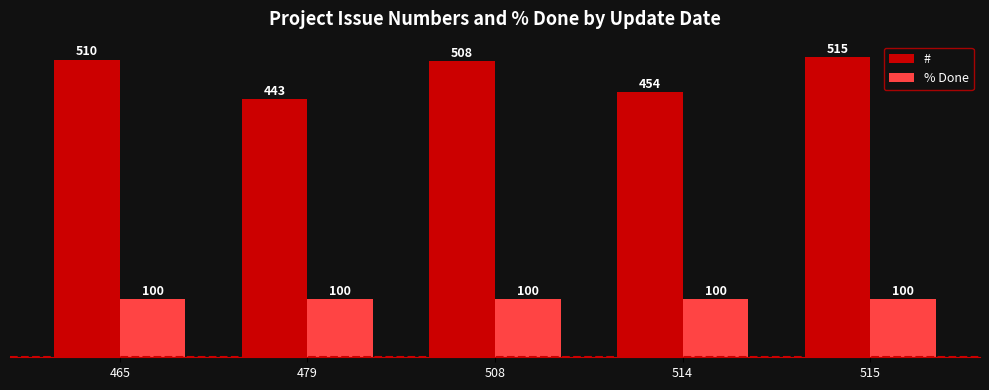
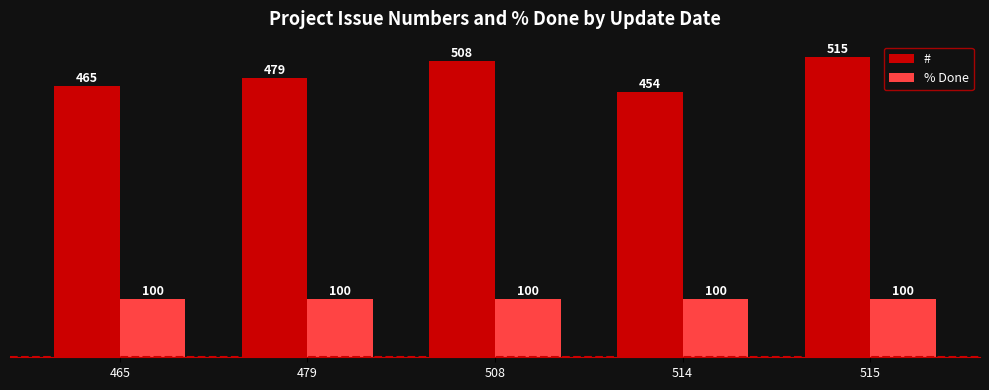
#, 465: 510 -> 465
#, 479: 443 -> 479
